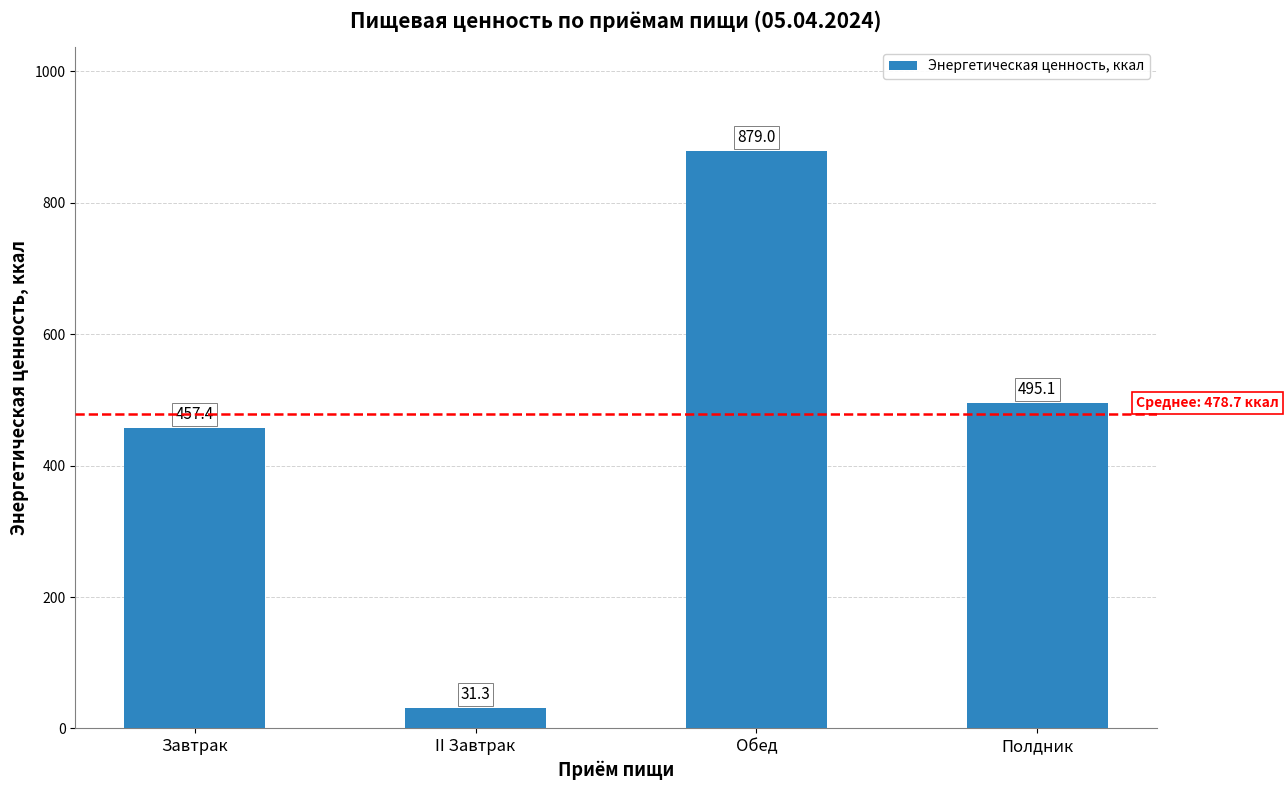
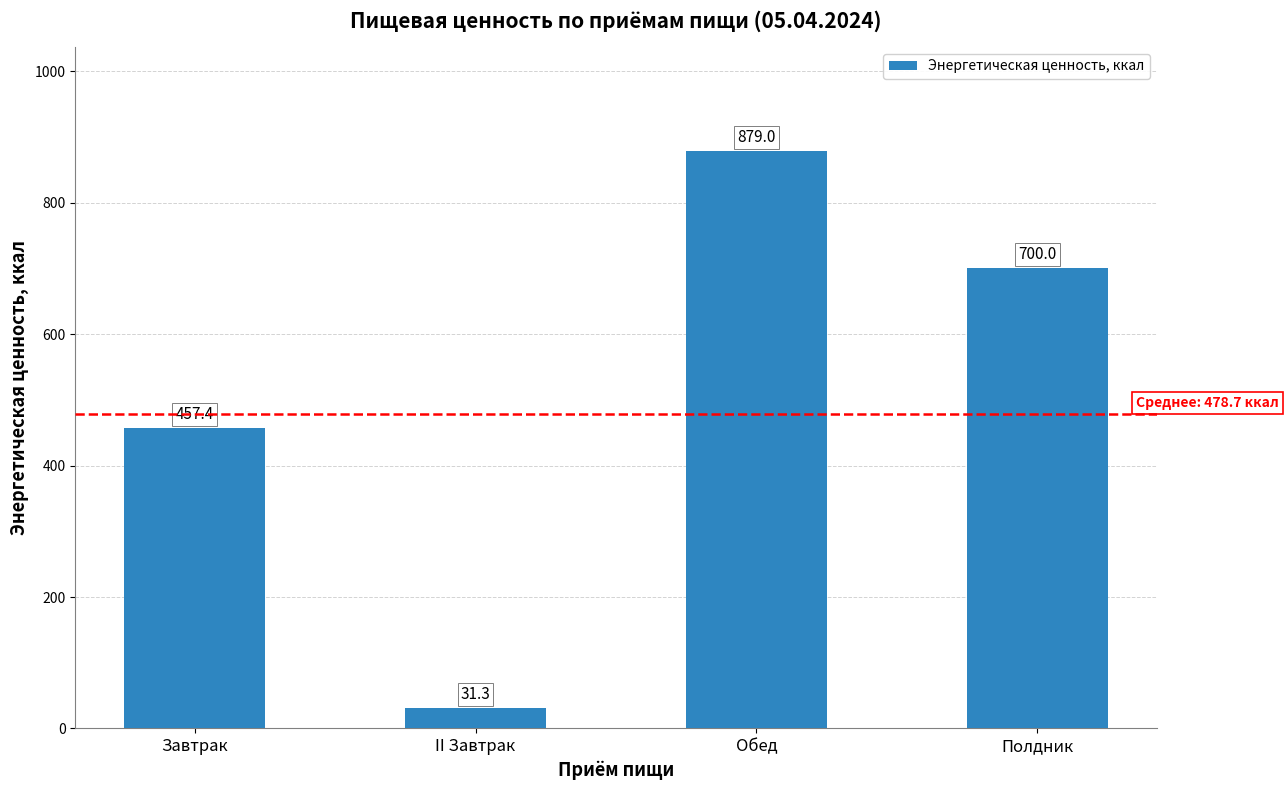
Полдник: 495.1 -> 700.0
